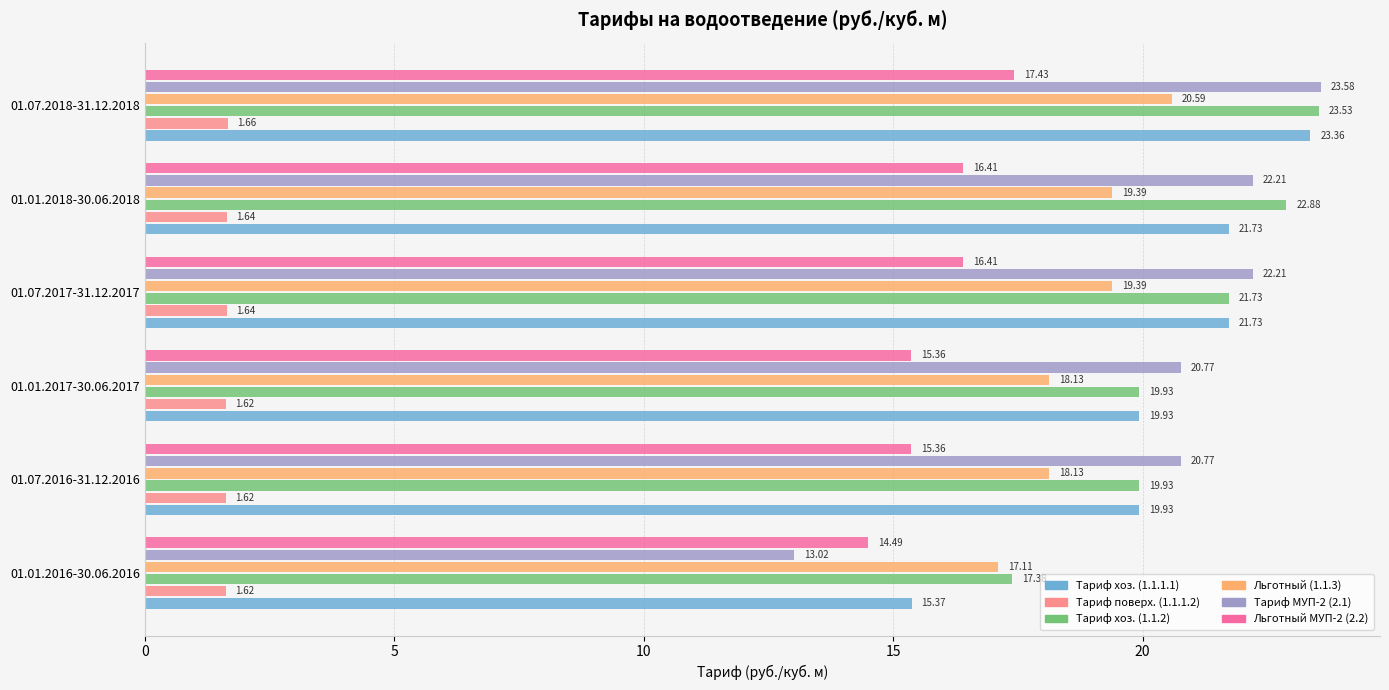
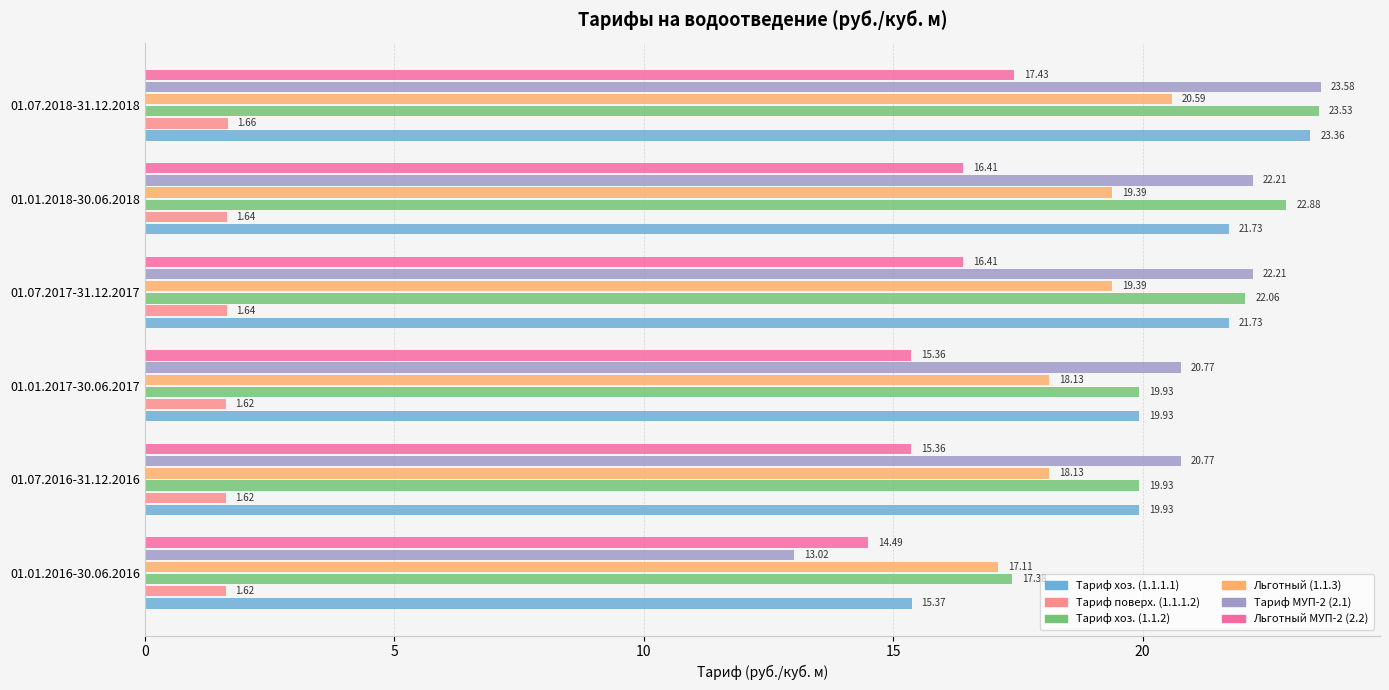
Тариф хоз. (1.1.2), 01.07.2017-31.12.2017: 21.73 -> 22.06
